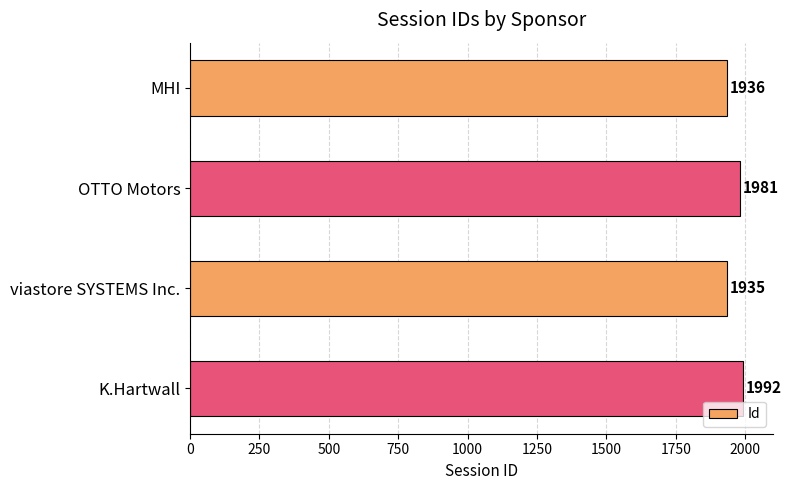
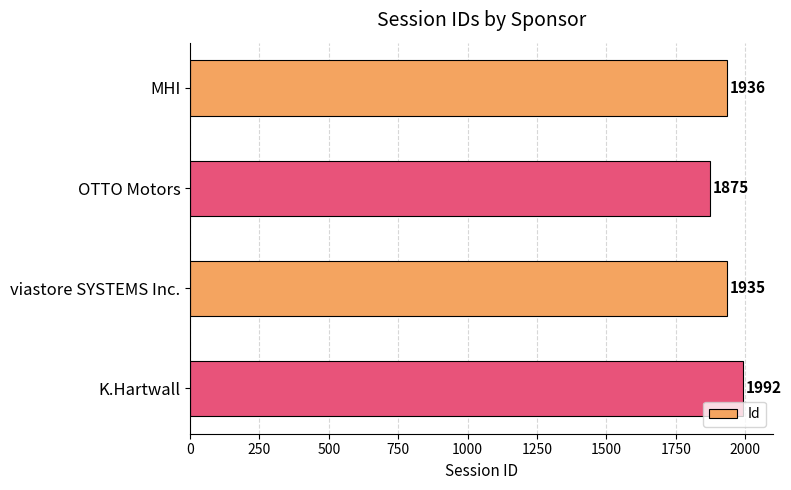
OTTO Motors: 1981 -> 1875
